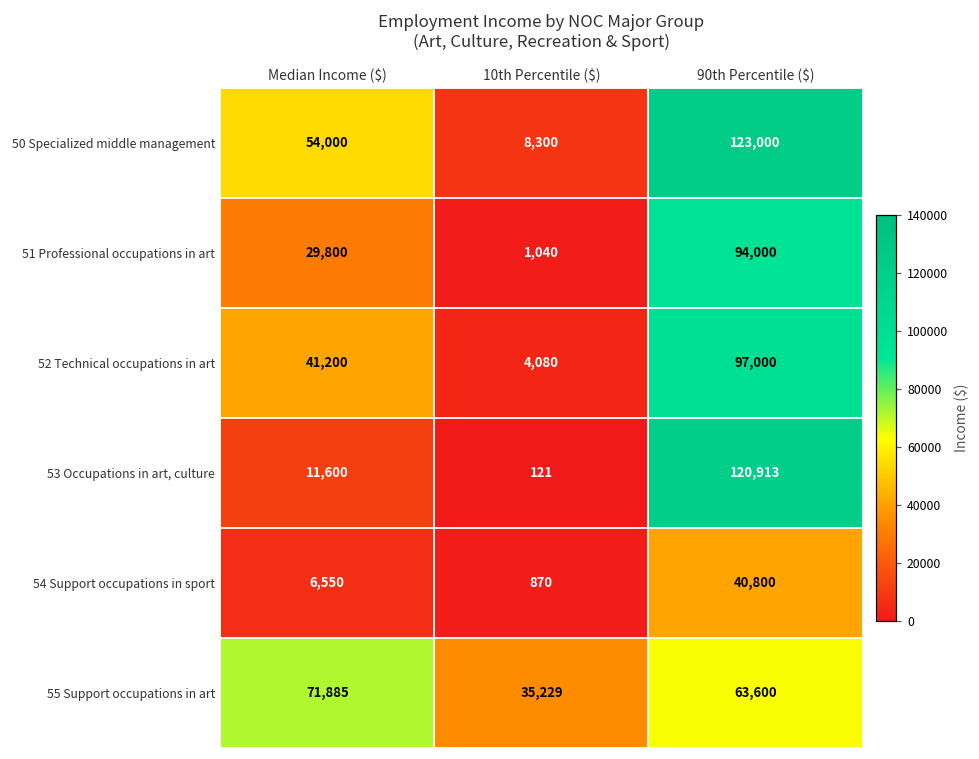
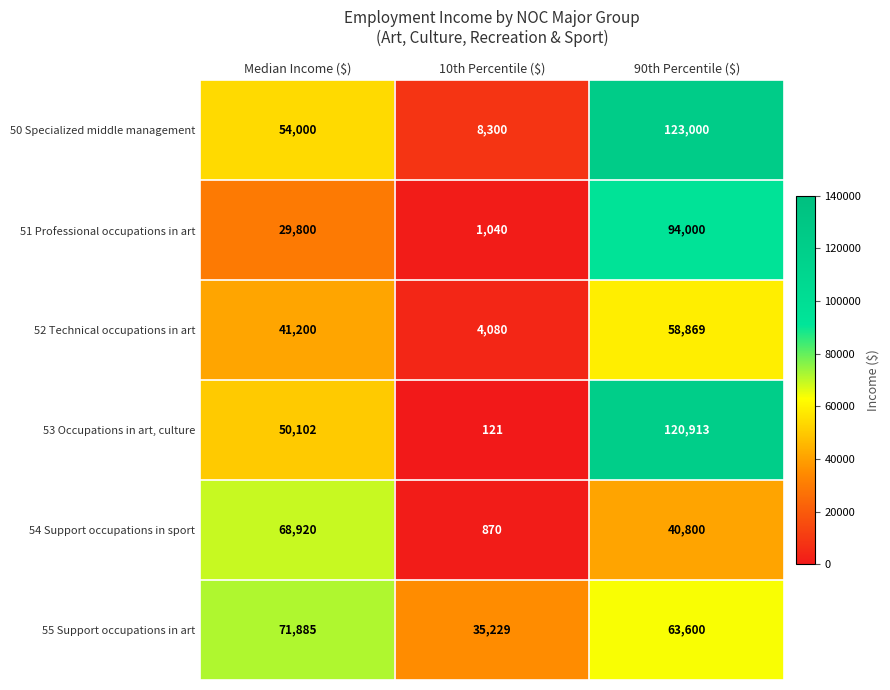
52 Technical occupations in art, 90th Percentile ($): 97,000 -> 58,869
53 Occupations in art, culture, Median Income ($): 11,600 -> 50,102
54 Support occupations in sport, Median Income ($): 6,550 -> 68,920
